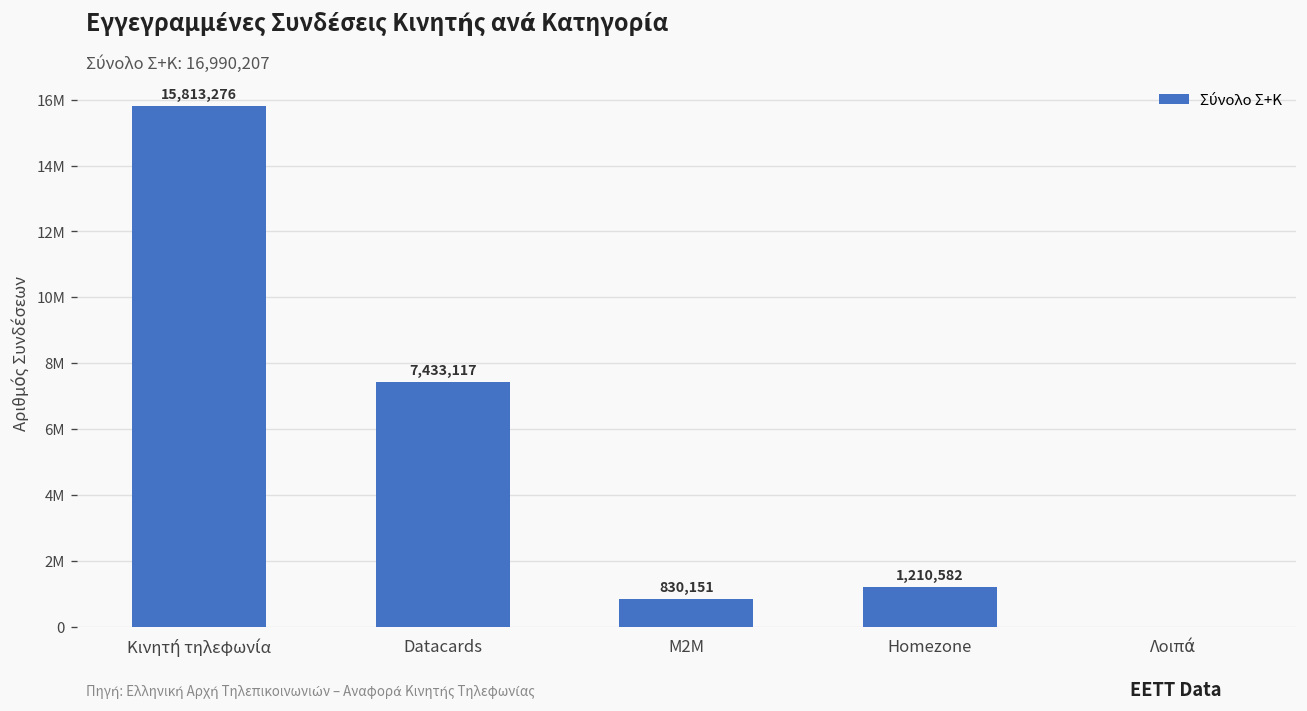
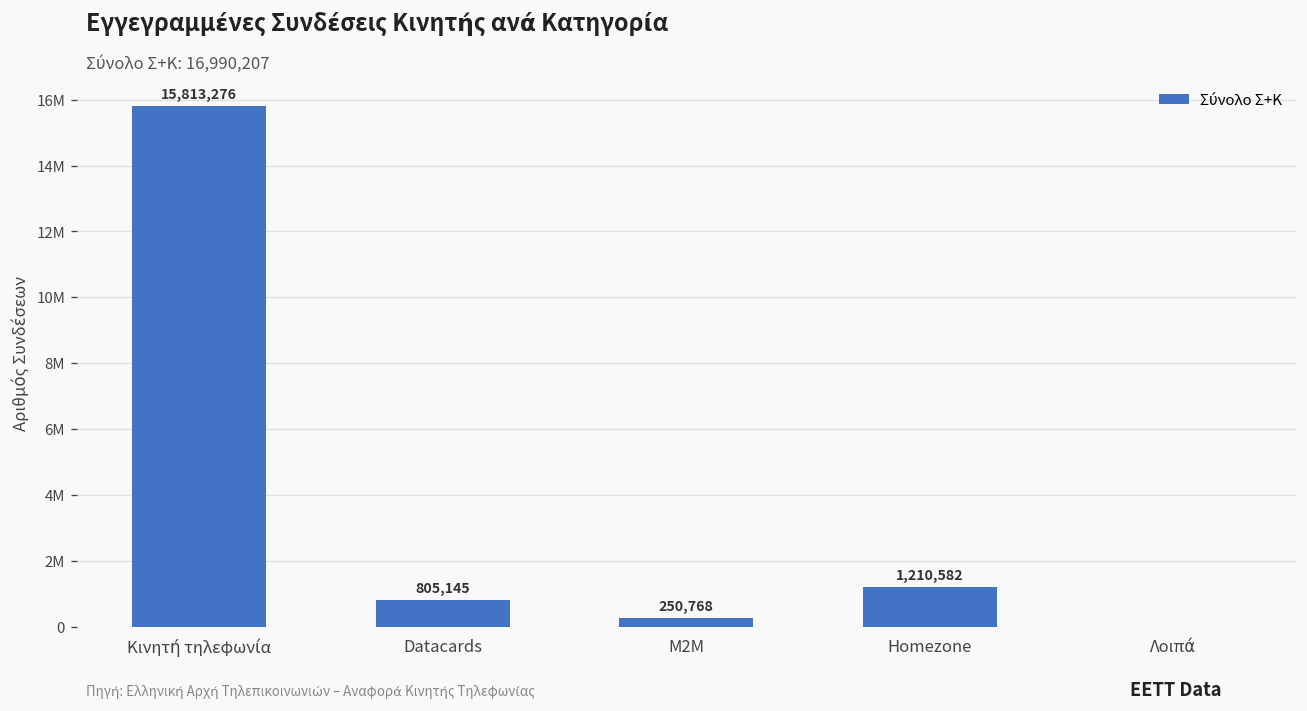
Datacards: 7,433,117 -> 805,145
M2M: 830,151 -> 250,768
